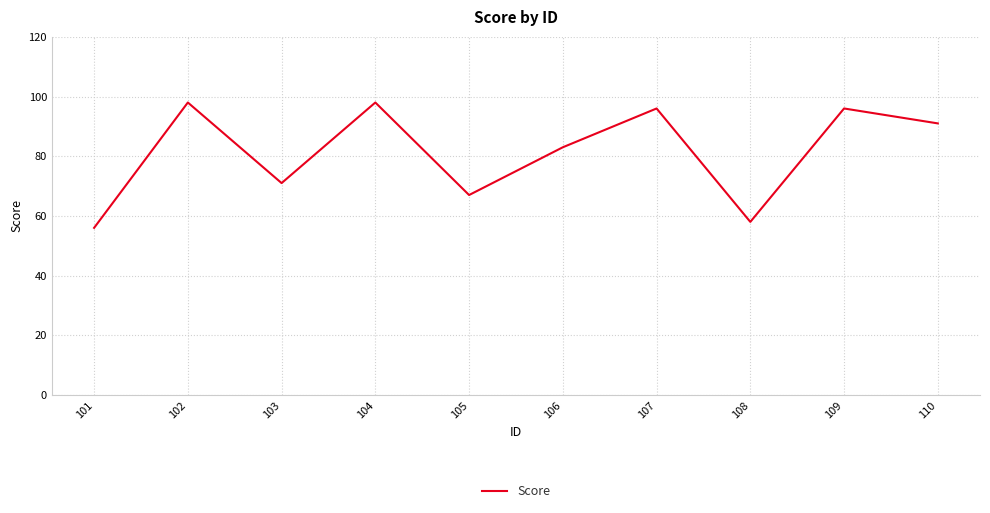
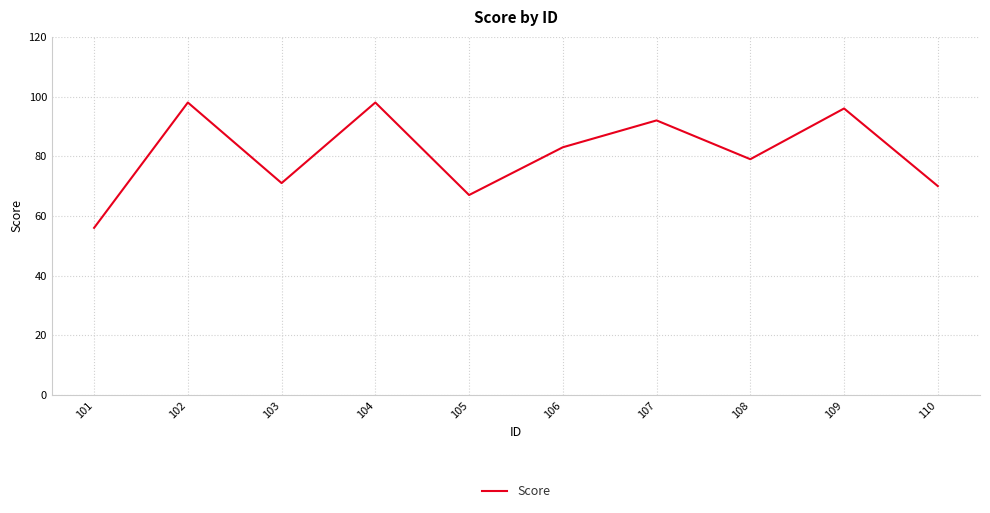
107: 96 -> 92
108: 58 -> 79
110: 91 -> 70
